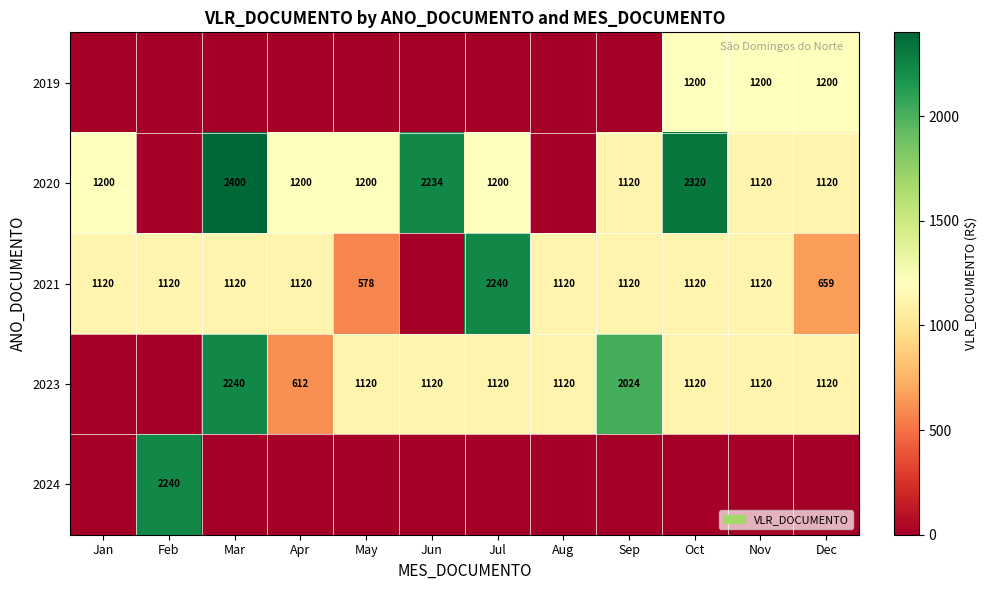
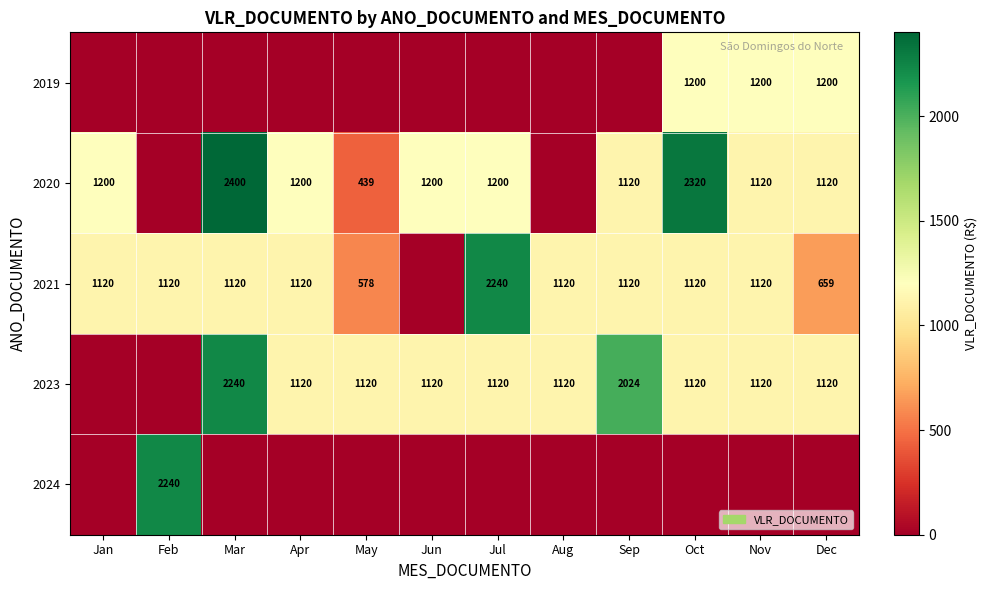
2020, May: 1200 -> 439
2020, Jun: 2234 -> 1200
2023, Apr: 612 -> 1120
